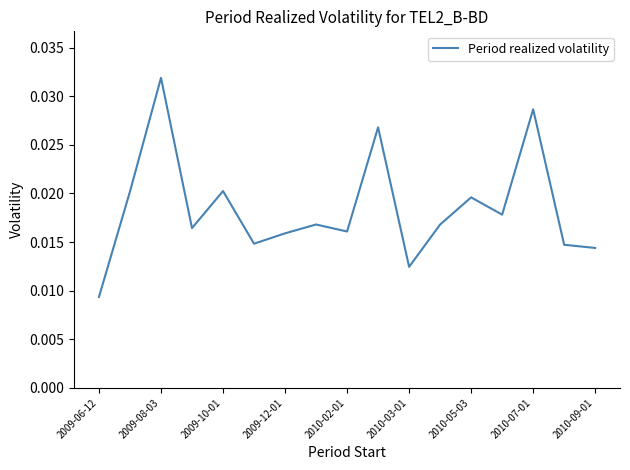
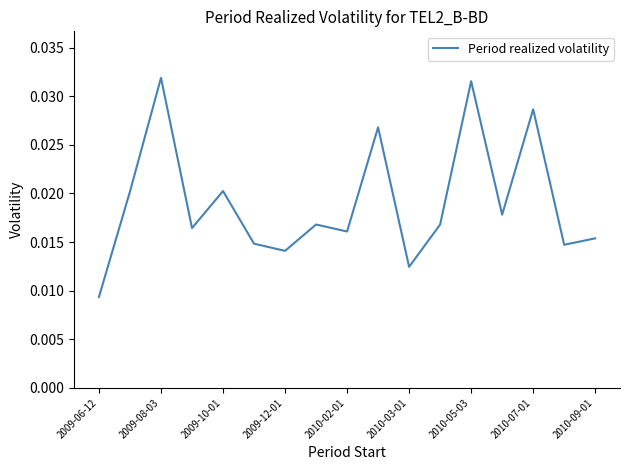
2009-12-01: 0.016 -> 0.014
2010-05-03: 0.020 -> 0.032
2010-09-01: 0.014 -> 0.015
